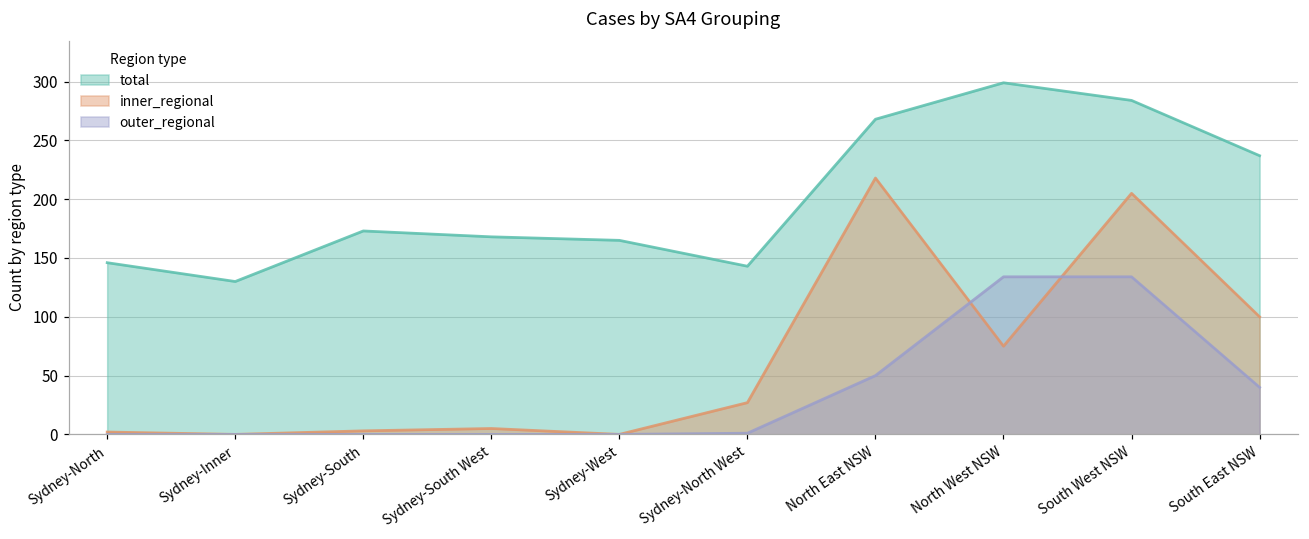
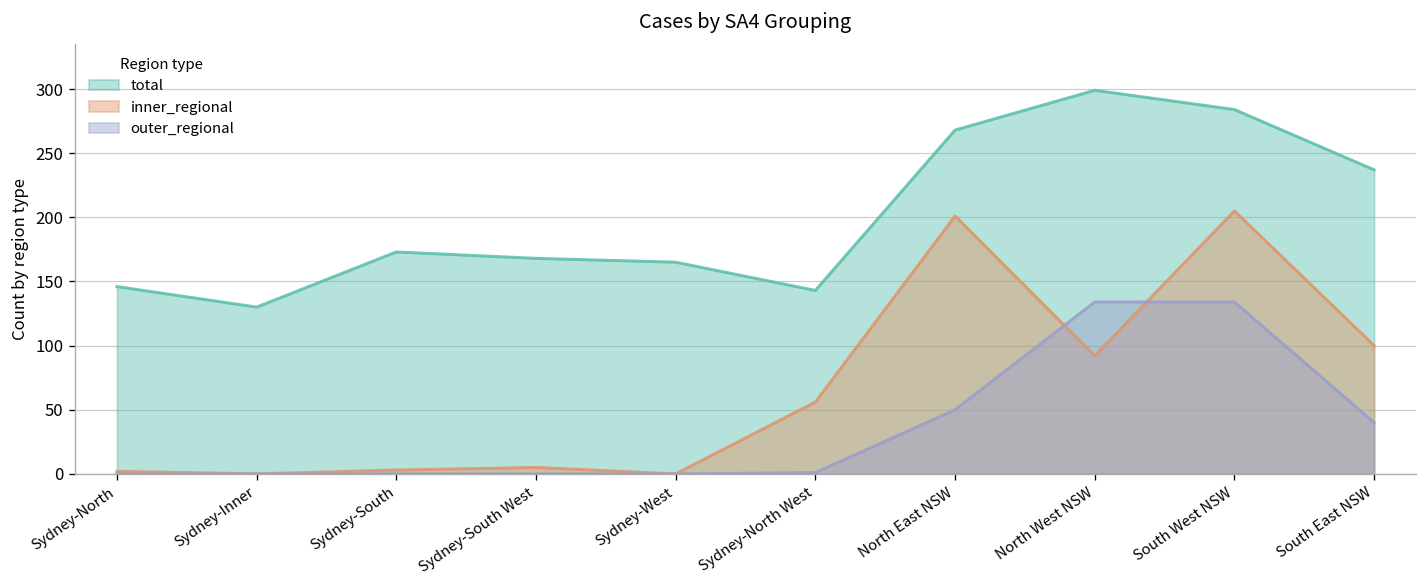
inner_regional, Sydney-North West: 27 -> 56
inner_regional, North East NSW: 218 -> 201
inner_regional, North West NSW: 75 -> 92
